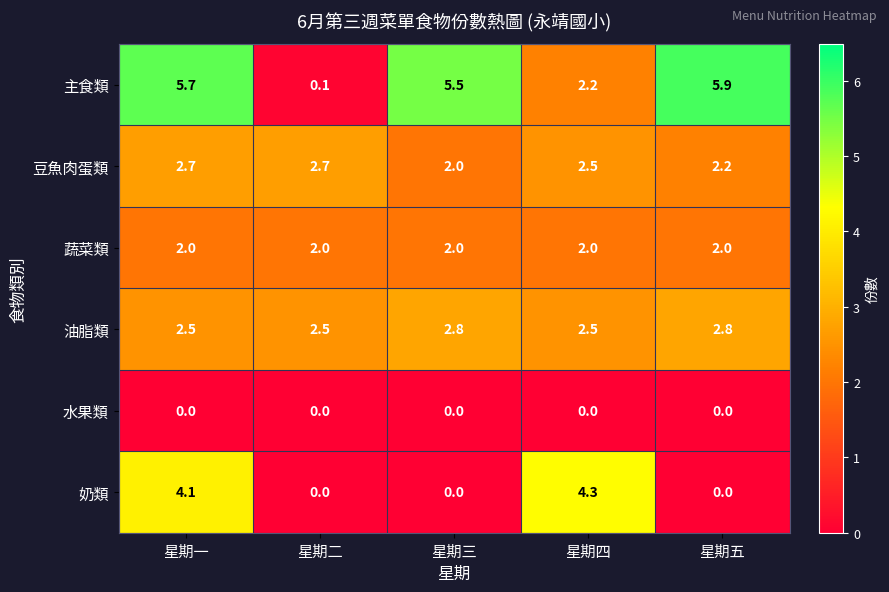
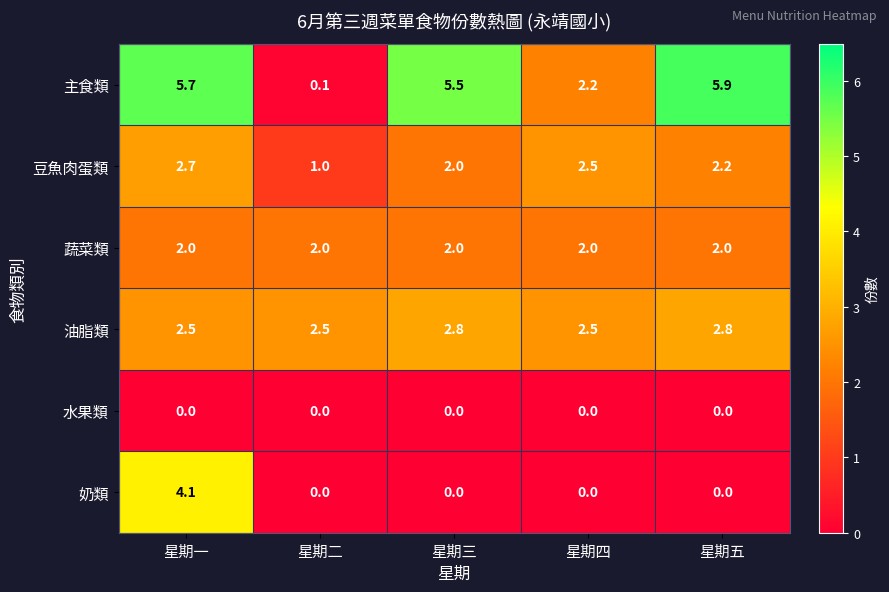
豆魚肉蛋類, 星期二: 2.7 -> 1.0
奶類, 星期四: 4.3 -> 0.0
